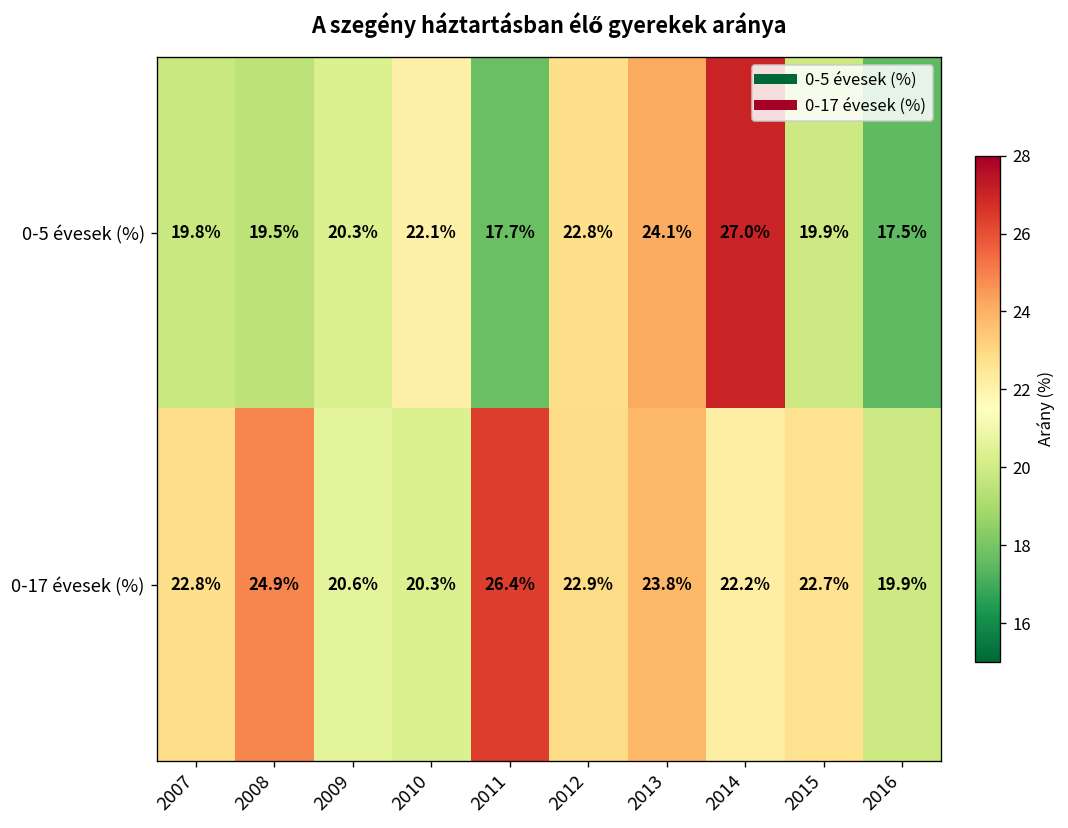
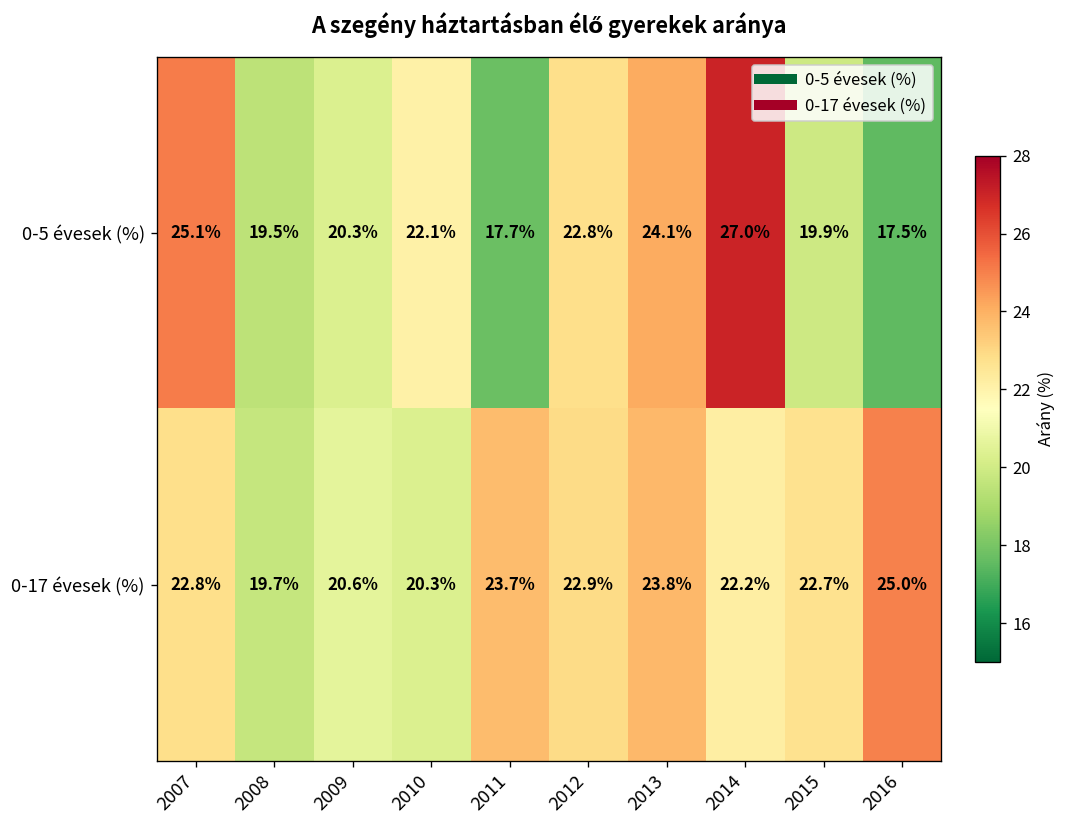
0-5 évesek (%), 2007: 19.8% -> 25.1%
0-17 évesek (%), 2008: 24.9% -> 19.7%
0-17 évesek (%), 2011: 26.4% -> 23.7%
0-17 évesek (%), 2016: 19.9% -> 25.0%
